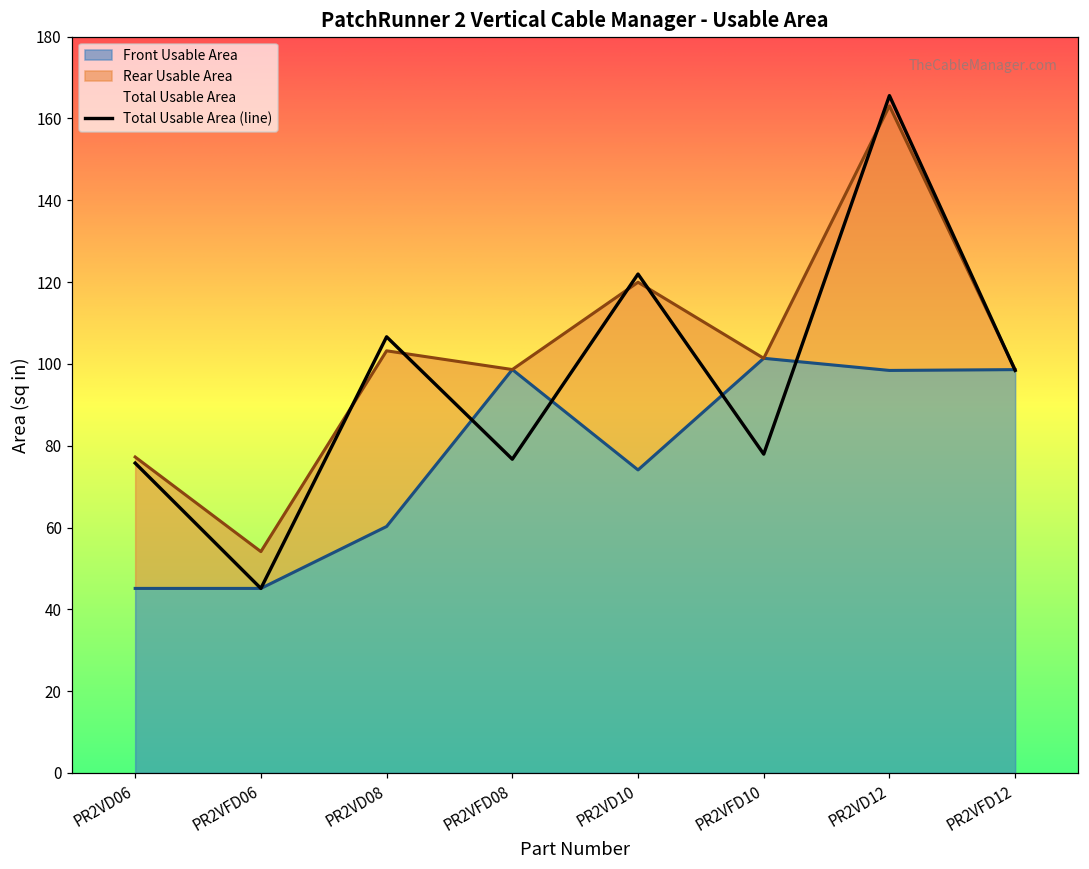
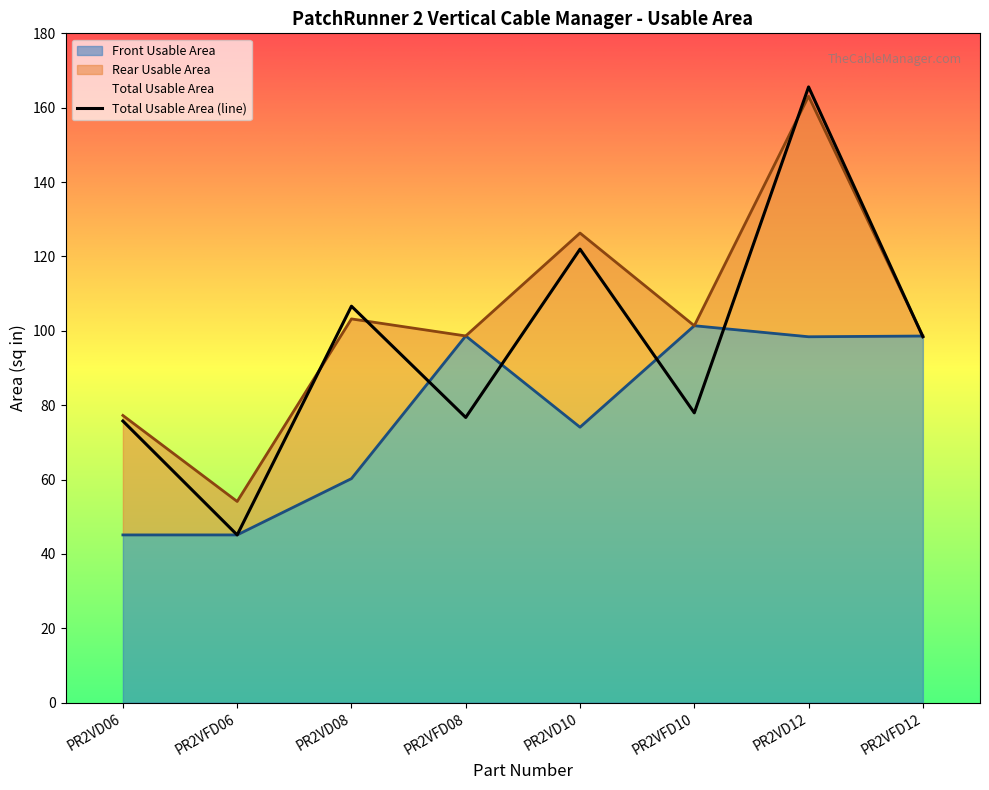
Rear Usable Area, PR2VD10: 46 -> 52
